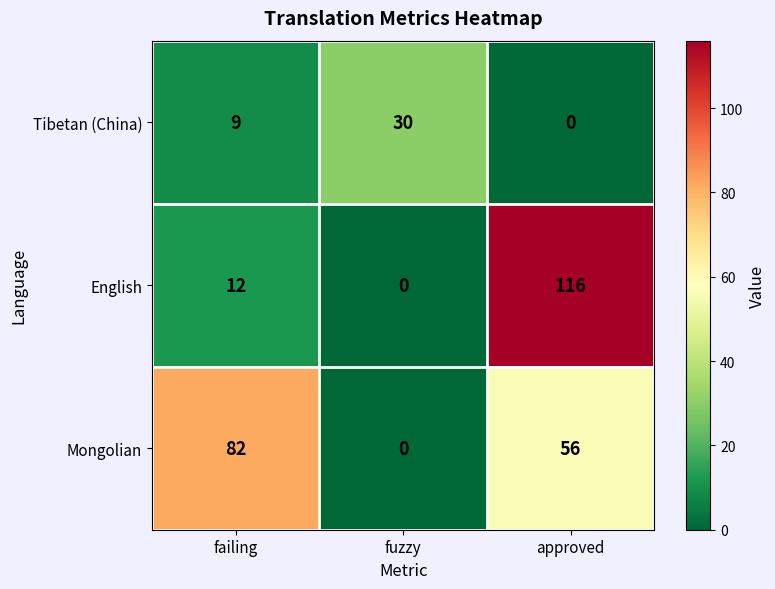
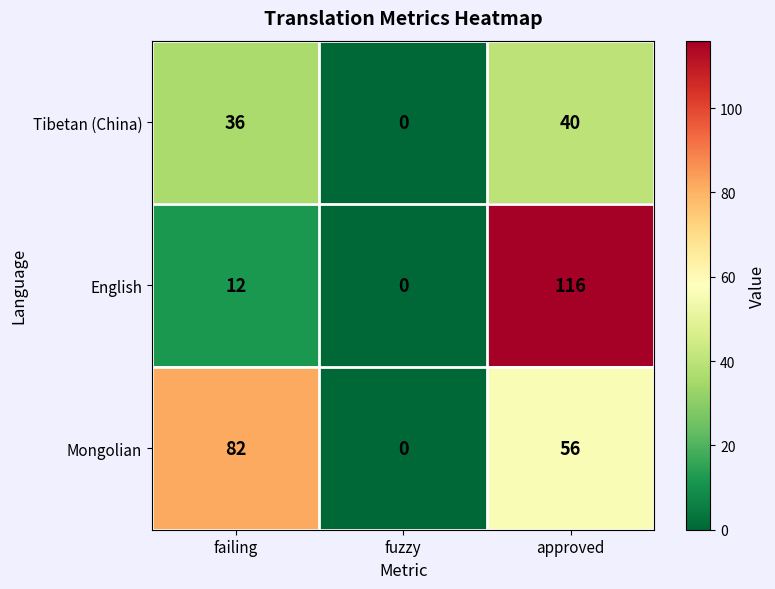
Tibetan (China), failing: 9 -> 36
Tibetan (China), fuzzy: 30 -> 0
Tibetan (China), approved: 0 -> 40
